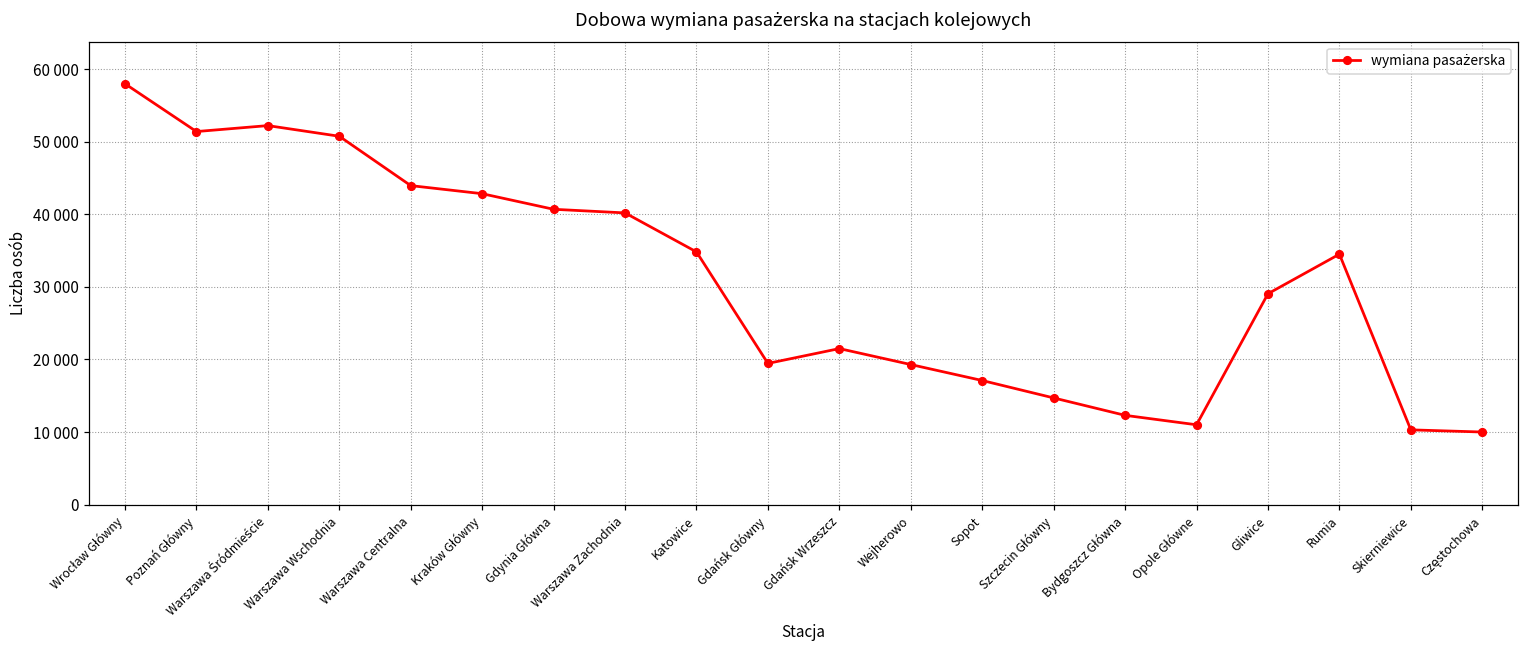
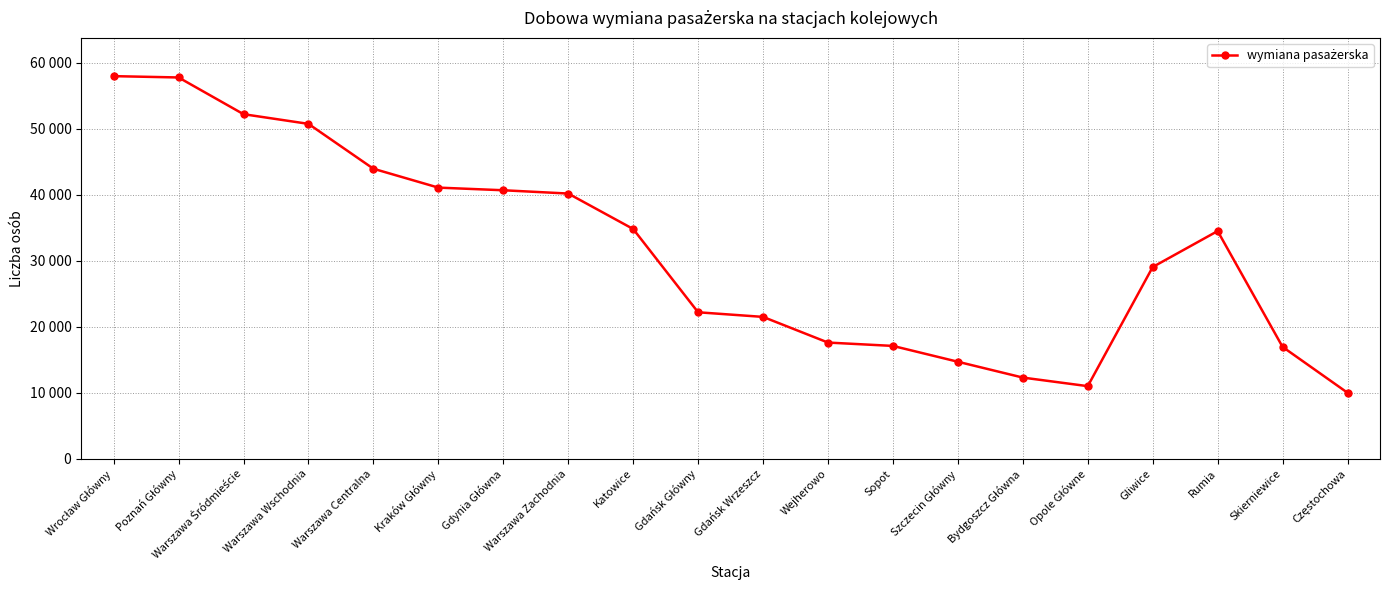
Poznań Główny: 51000 -> 58000
Kraków Główny: 43000 -> 41000
Gdańsk Główny: 19000 -> 22000
Wejherowo: 19000 -> 18000
Skierniewice: 10000 -> 17000
